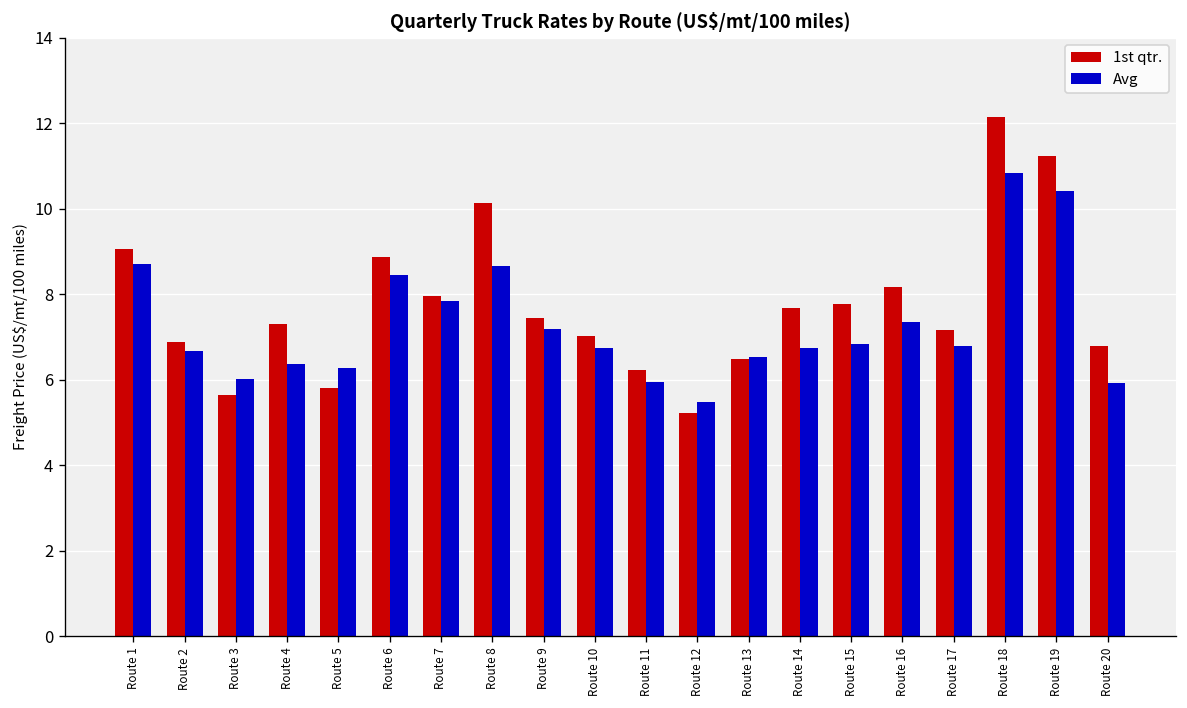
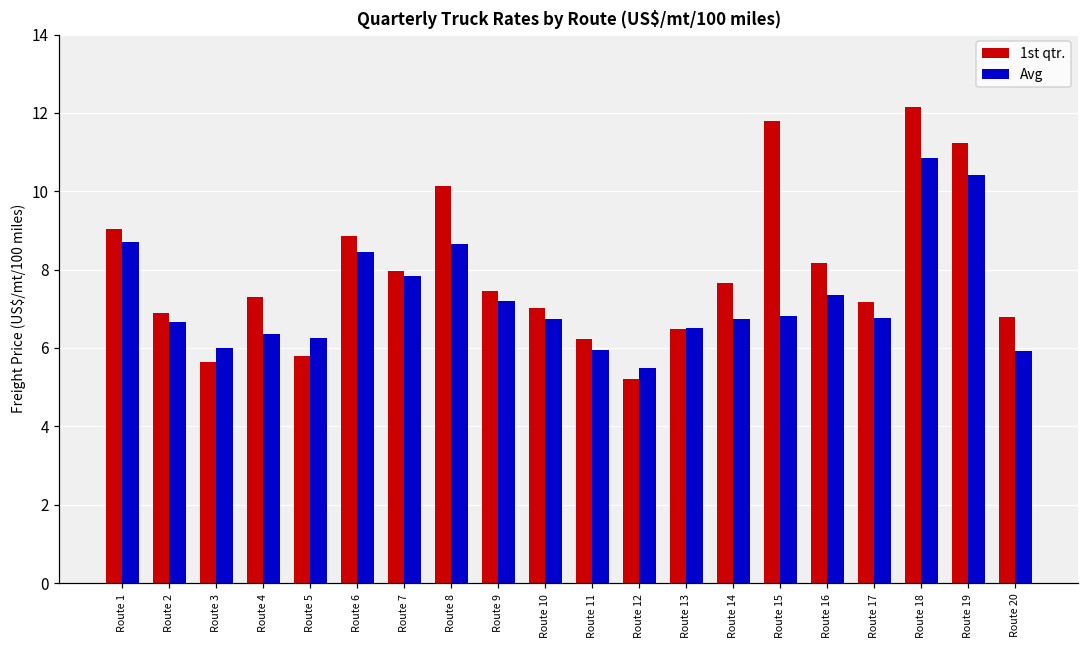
1st qtr., Route 15: 7.8 -> 11.8
